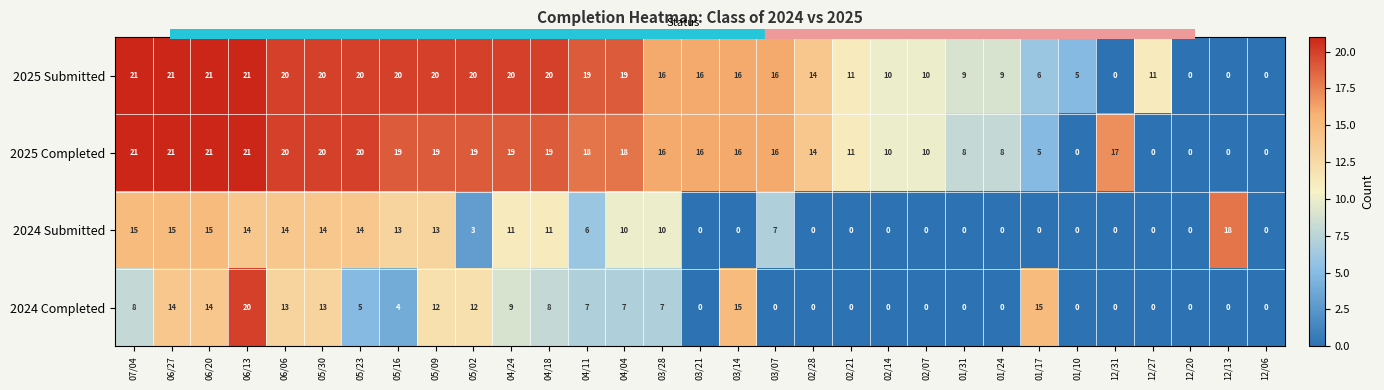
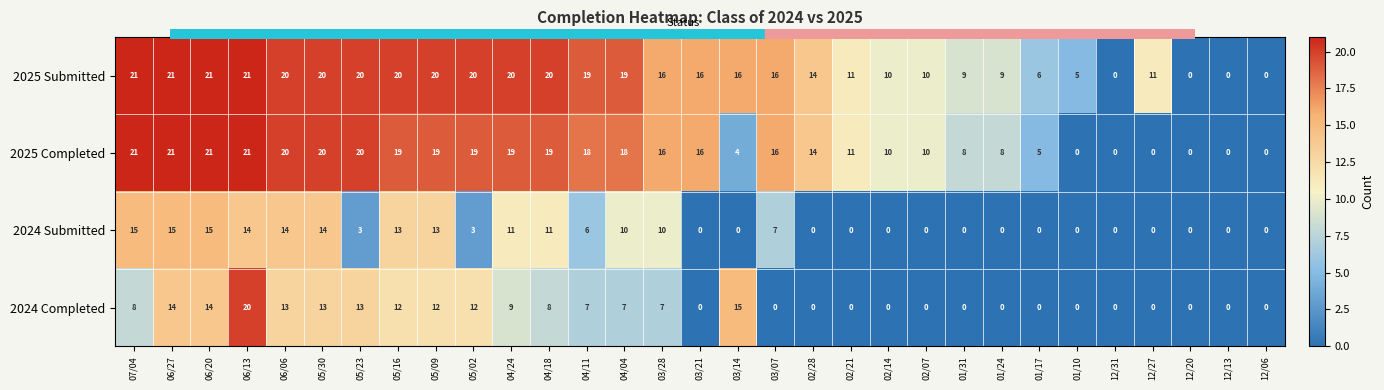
2025 Completed, 03/14: 16 -> 4
2025 Completed, 12/31: 17 -> 0
2024 Submitted, 05/23: 14 -> 3
2024 Submitted, 12/13: 18 -> 0
2024 Completed, 05/23: 5 -> 13
2024 Completed, 05/16: 4 -> 12
2024 Completed, 01/17: 15 -> 0
